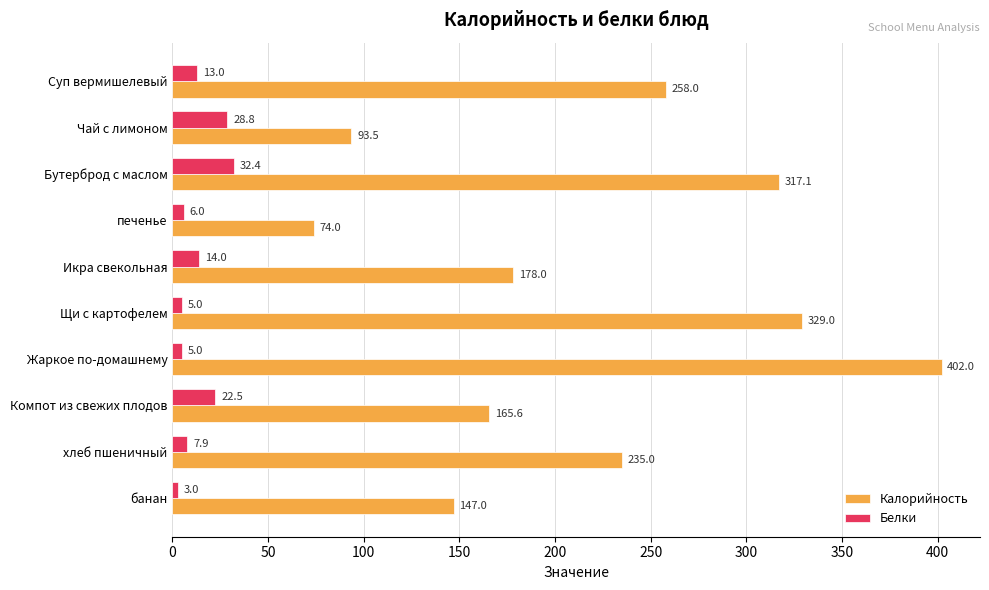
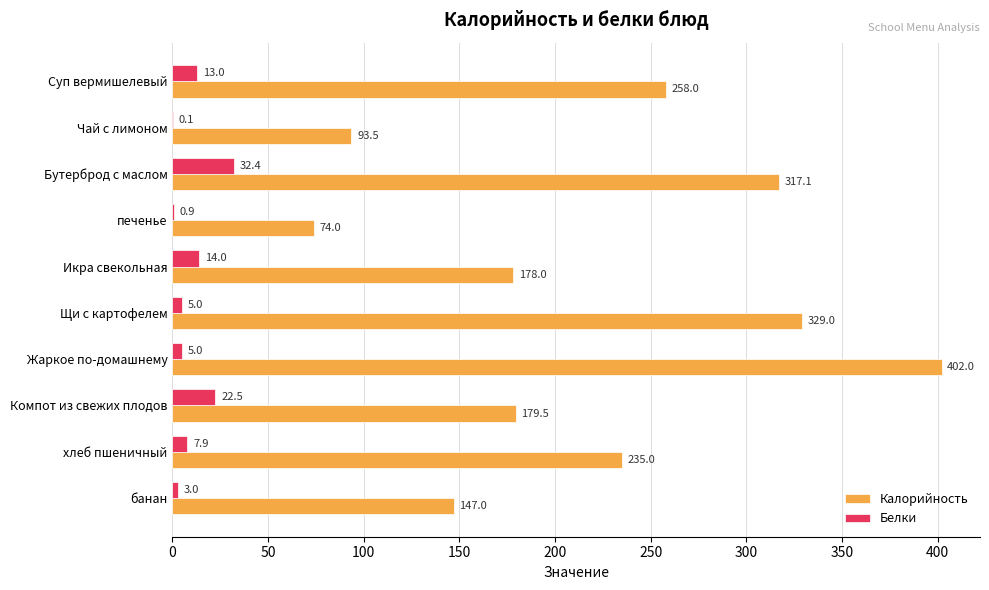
Белки, Чай с лимоном: 28.8 -> 0.1
Белки, печенье: 6.0 -> 0.9
Калорийность, Компот из свежих плодов: 165.6 -> 179.5
